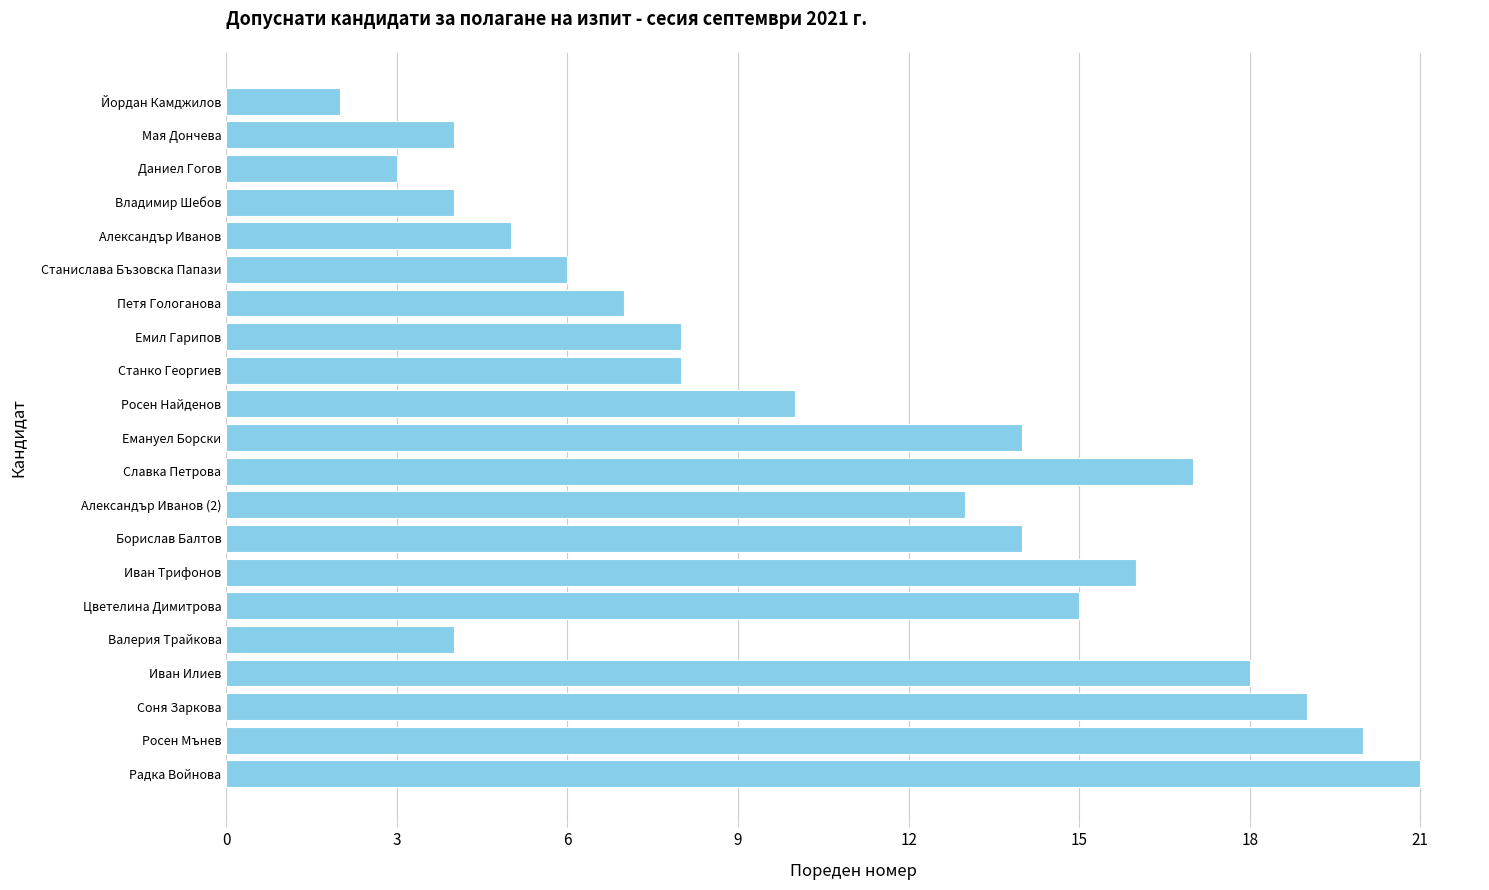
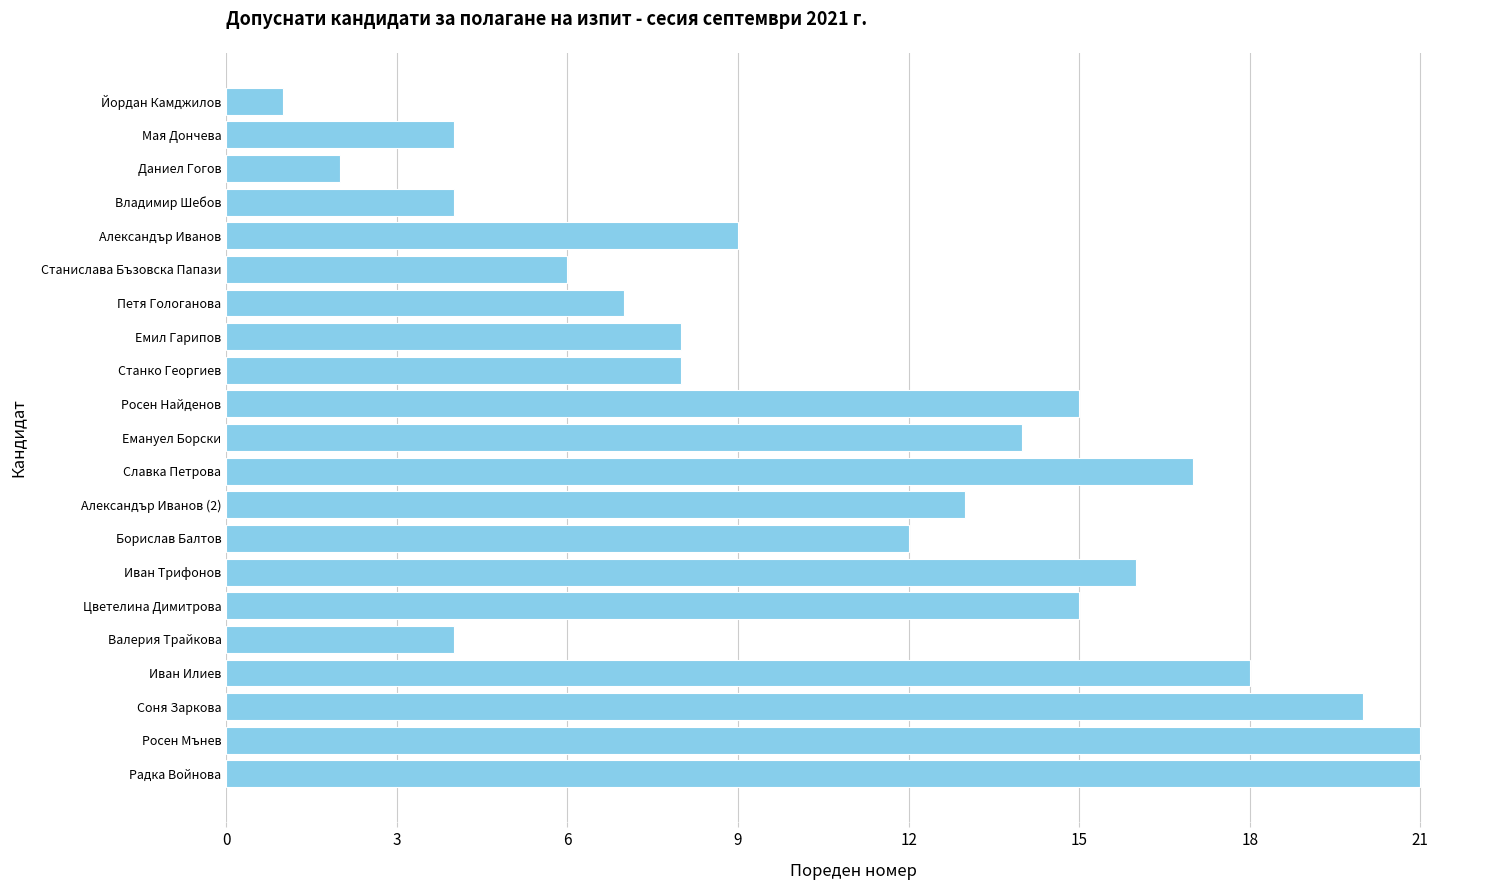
Йордан Камджилов: 2 -> 1
Даниел Гогов: 3 -> 2
Александър Иванов: 5 -> 9
Росен Найденов: 10 -> 15
Борислав Балтов: 14 -> 12
Соня Заркова: 19 -> 20
Росен Мънев: 20 -> 21
